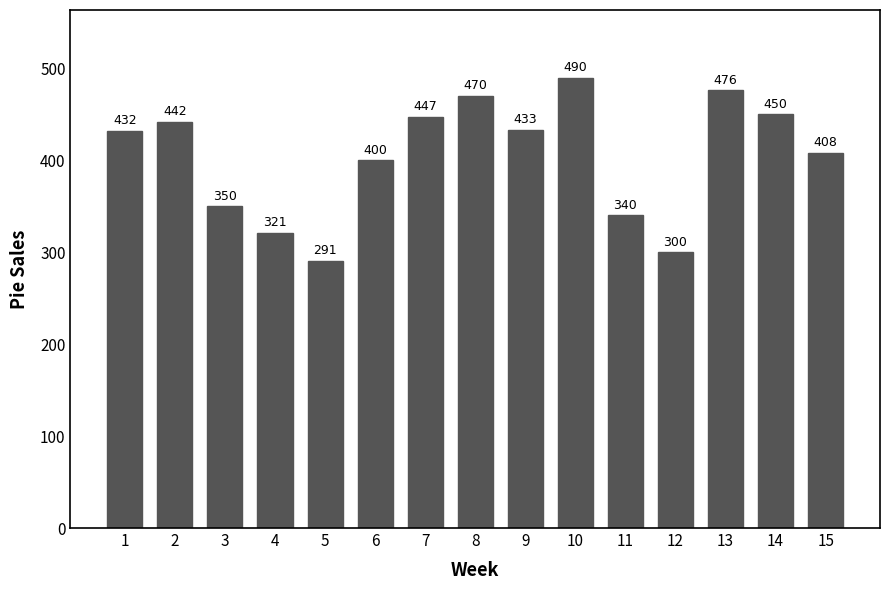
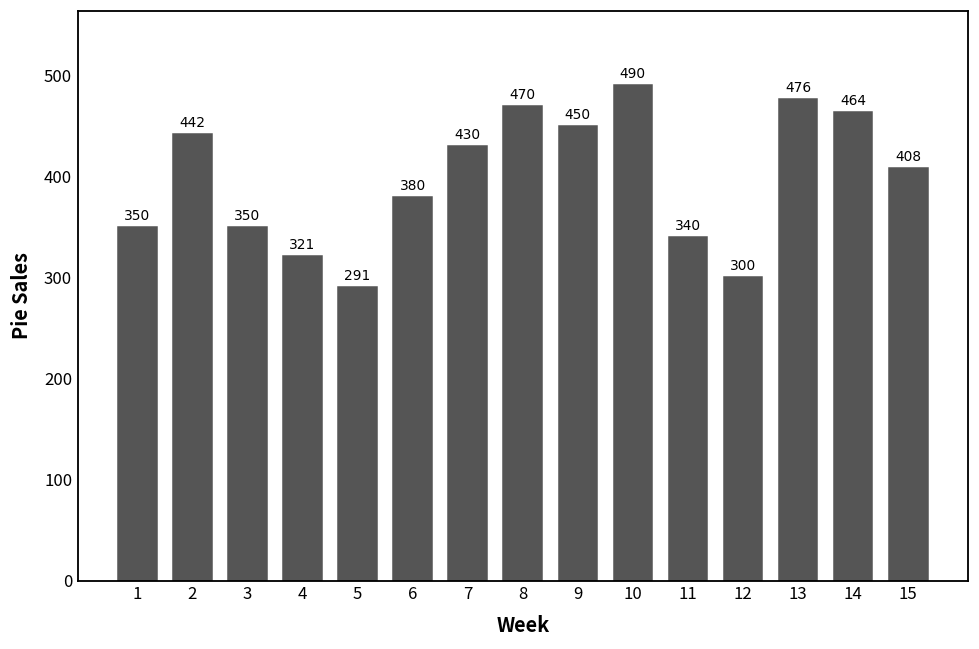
1: 432 -> 350
6: 400 -> 380
7: 447 -> 430
9: 433 -> 450
14: 450 -> 464
